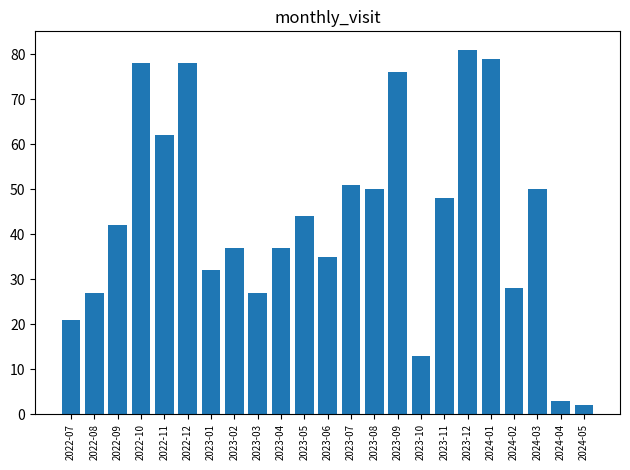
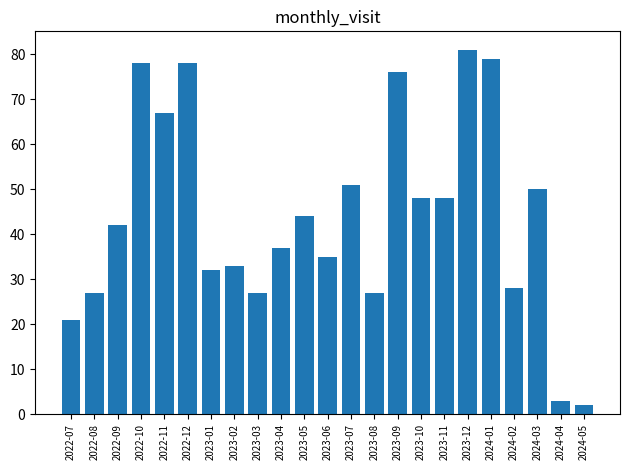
2022-11: 62 -> 67
2023-02: 37 -> 33
2023-08: 50 -> 27
2023-10: 13 -> 48
